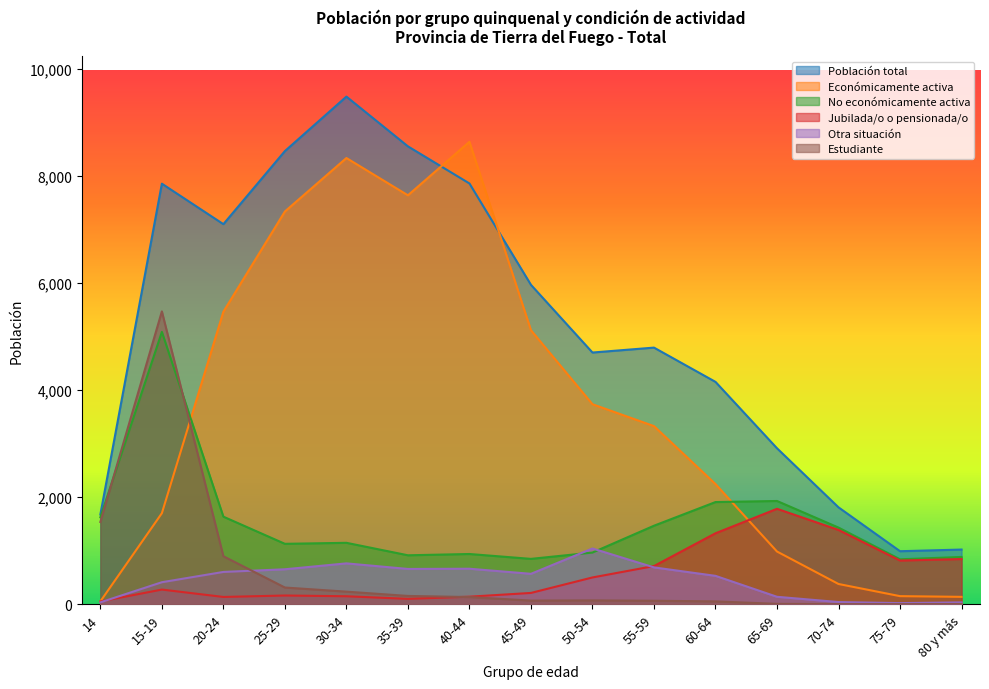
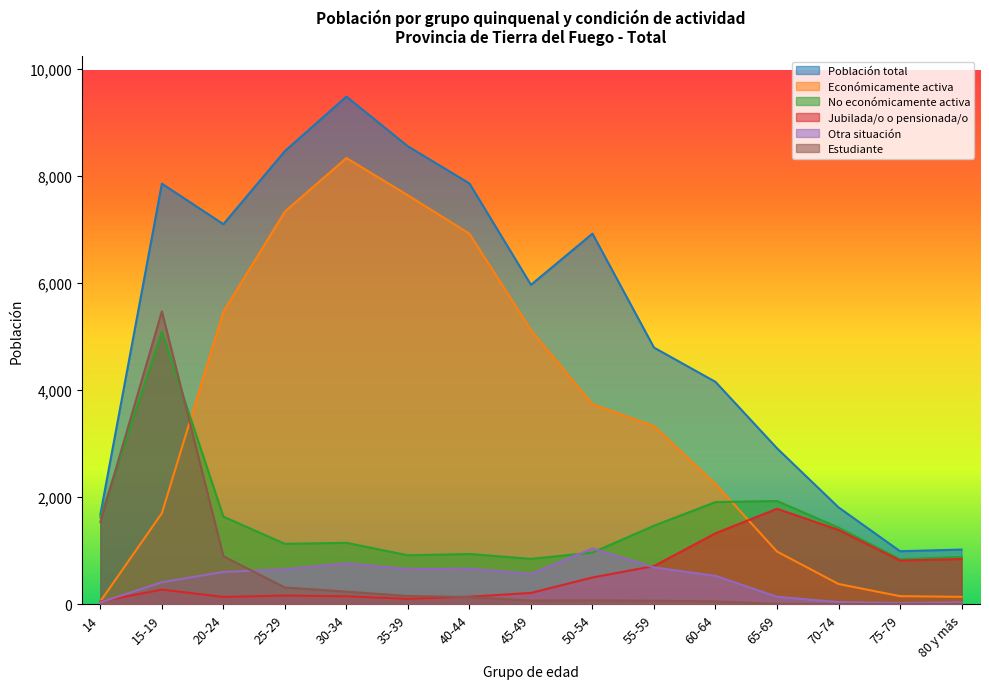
Económicamente activa, 40-44: 8,600 -> 6,900
Población total, 50-54: 4,700 -> 6,900
